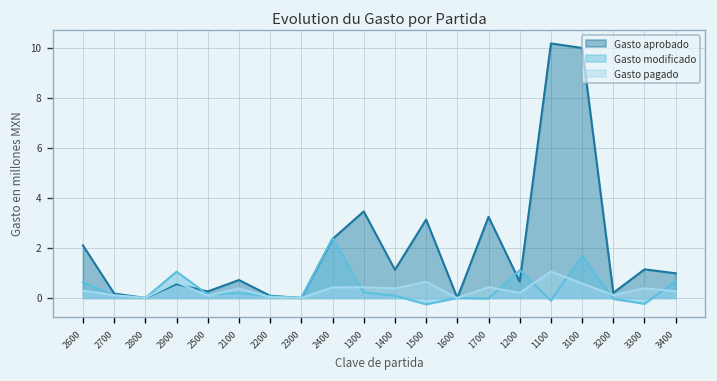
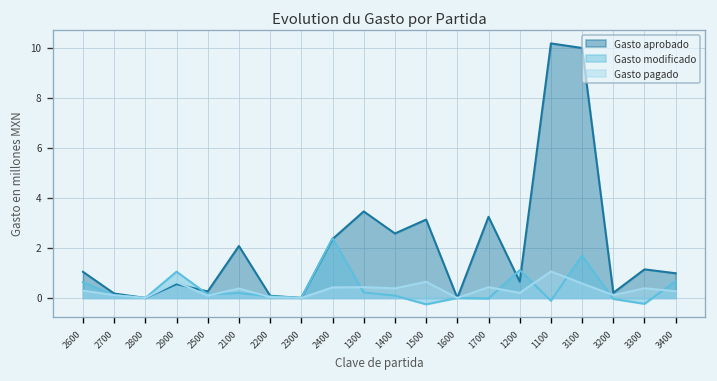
Gasto aprobado, 2600: 2.1 -> 1.0
Gasto aprobado, 2100: 0.7 -> 2.1
Gasto aprobado, 1400: 1.1 -> 2.6
